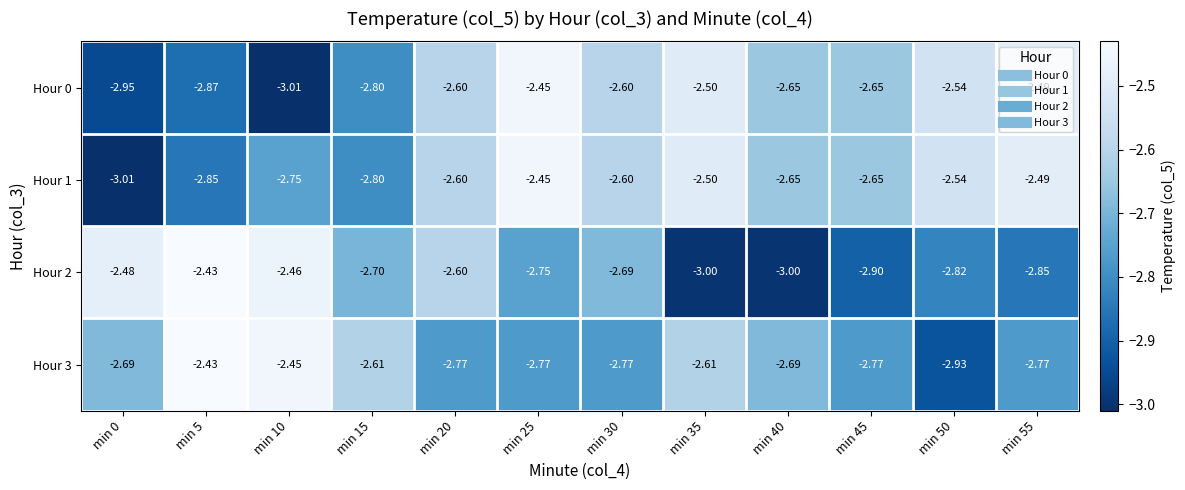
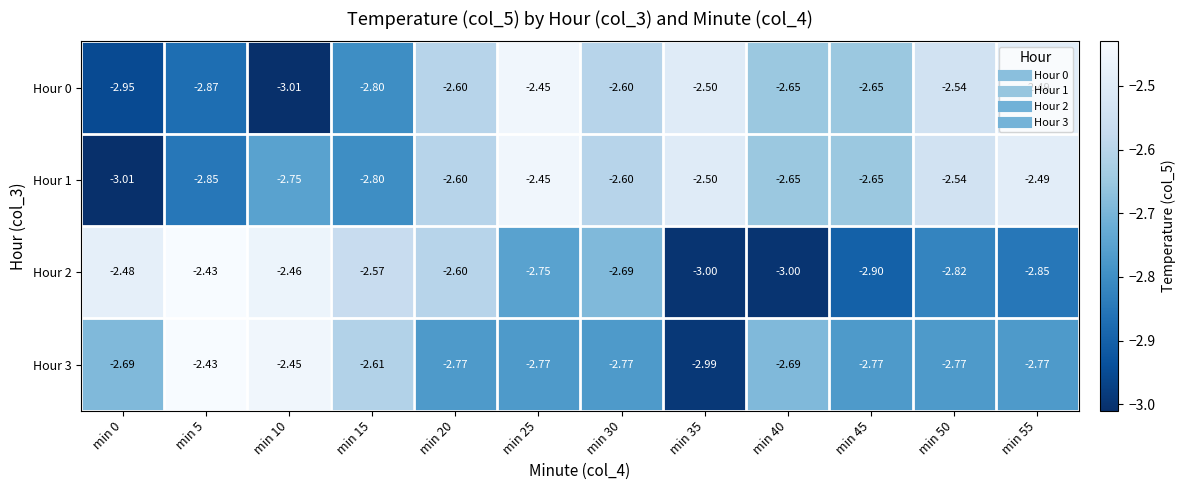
Hour 2, min 15: -2.70 -> -2.57
Hour 3, min 35: -2.61 -> -2.99
Hour 3, min 50: -2.93 -> -2.77
